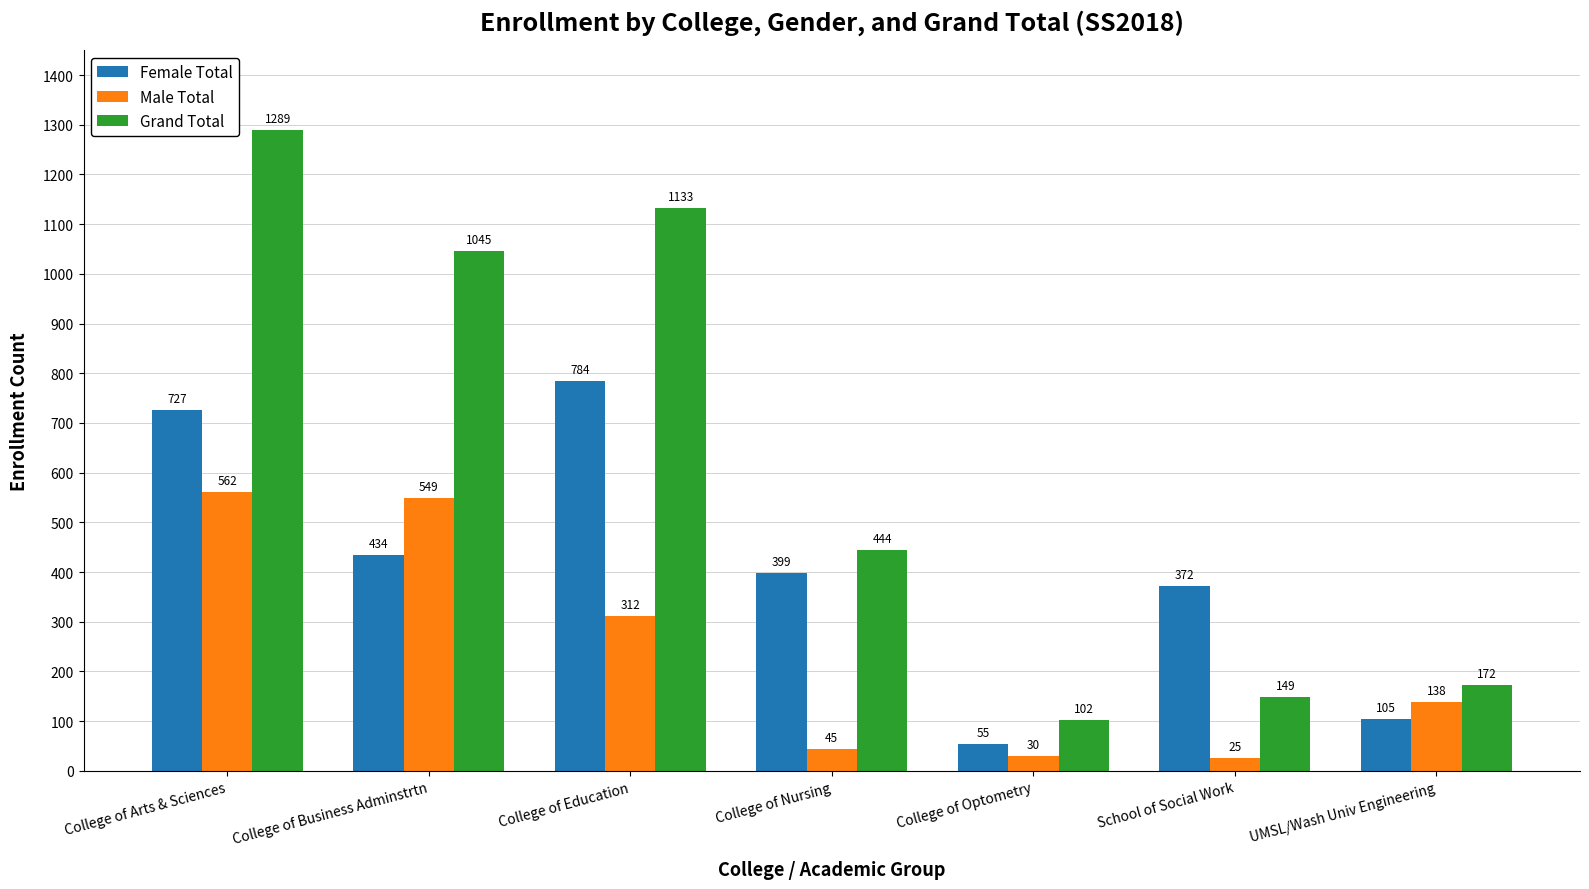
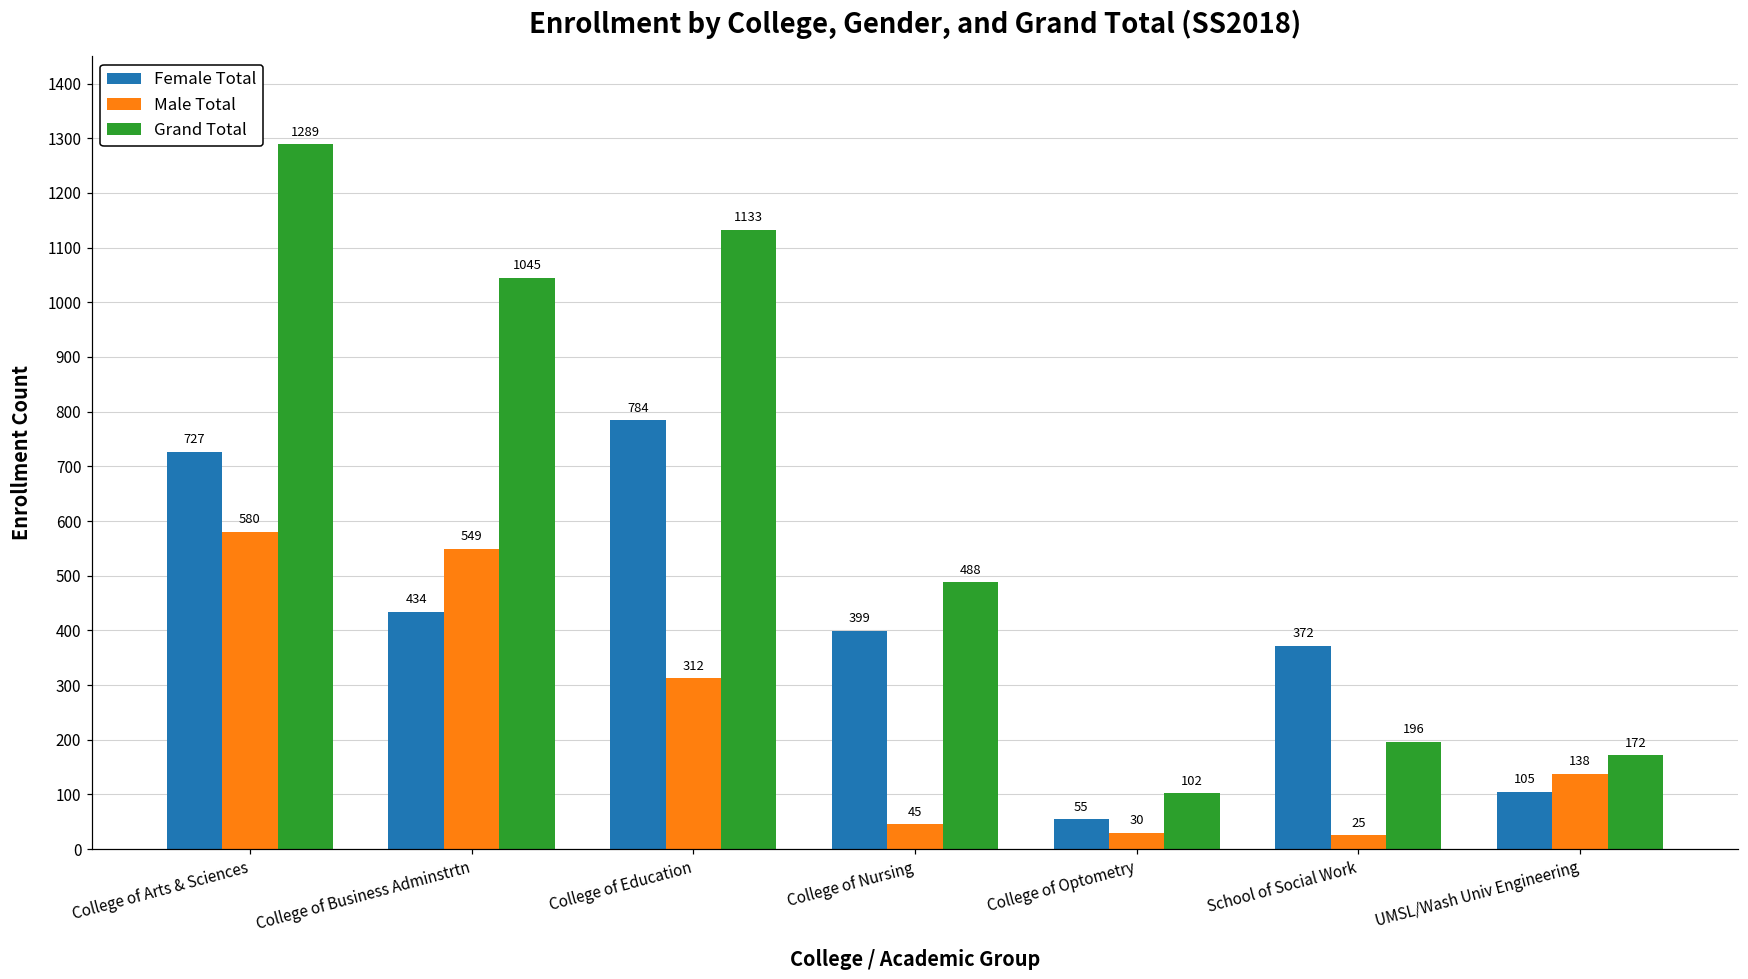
Male Total, College of Arts & Sciences: 562 -> 580
Grand Total, College of Nursing: 444 -> 488
Grand Total, School of Social Work: 149 -> 196
